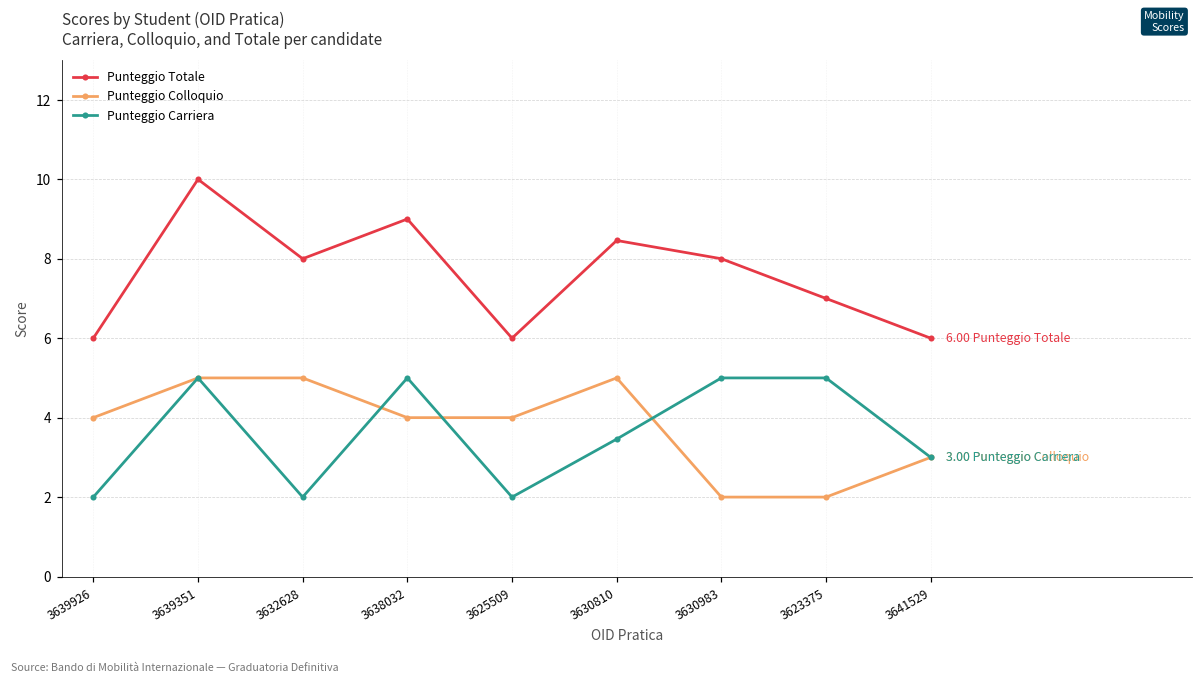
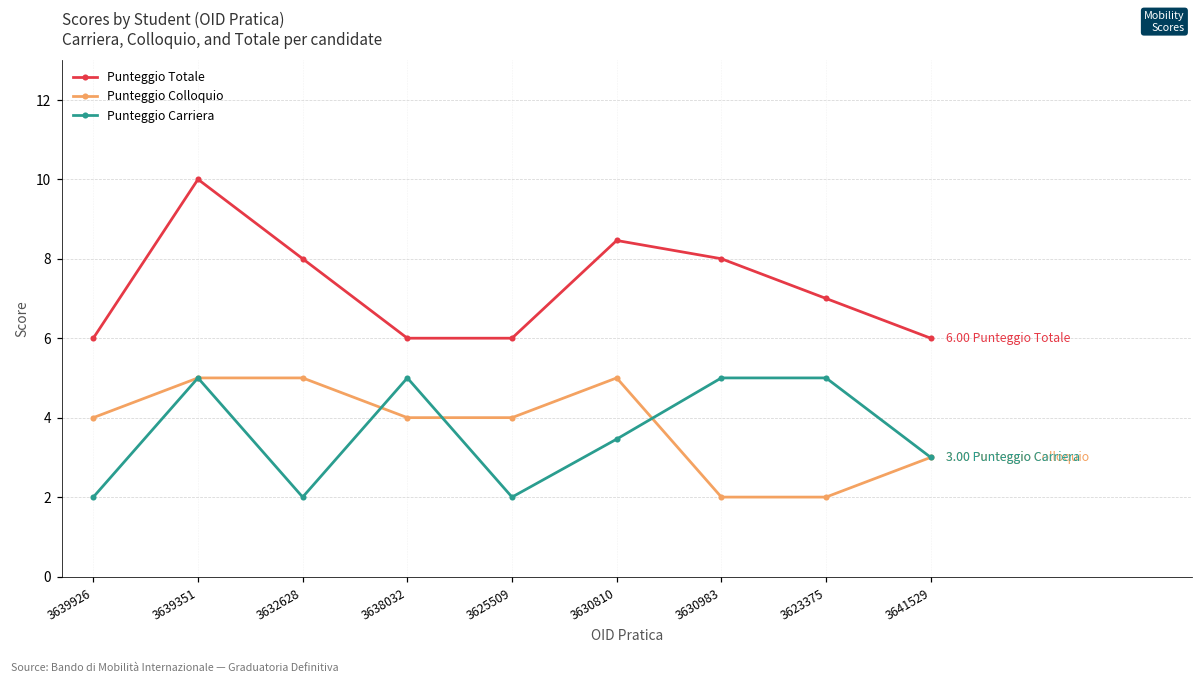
Punteggio Totale, 3638032: 9 -> 6
